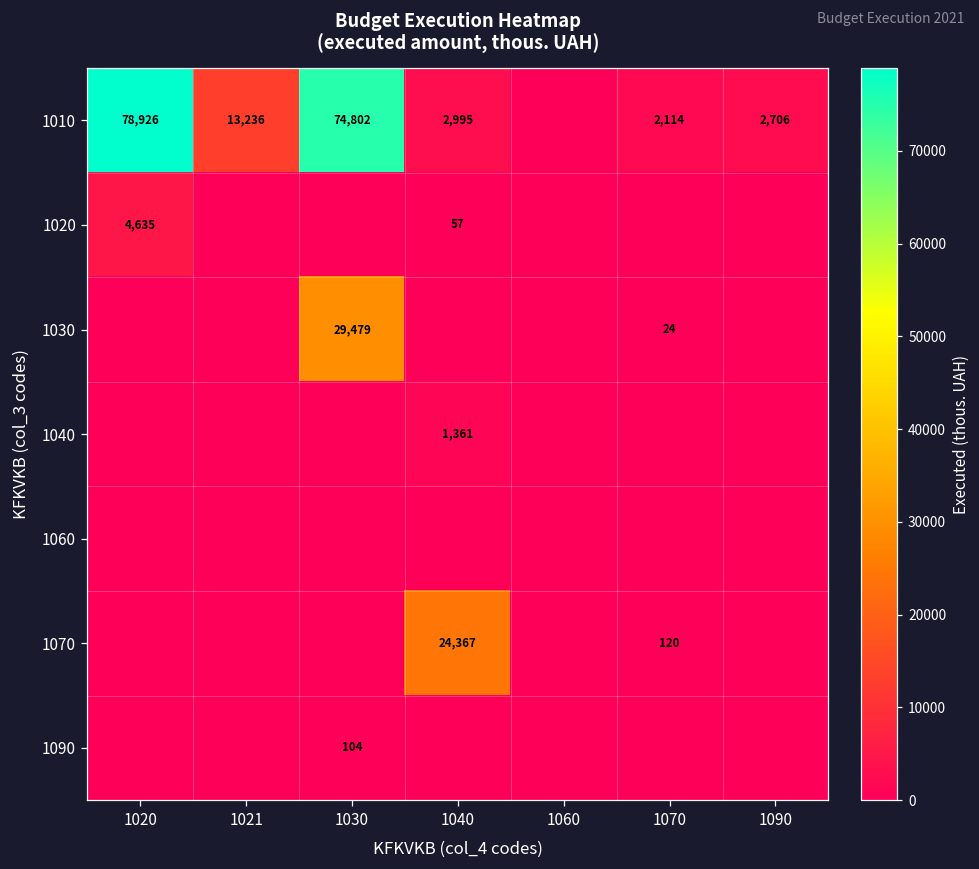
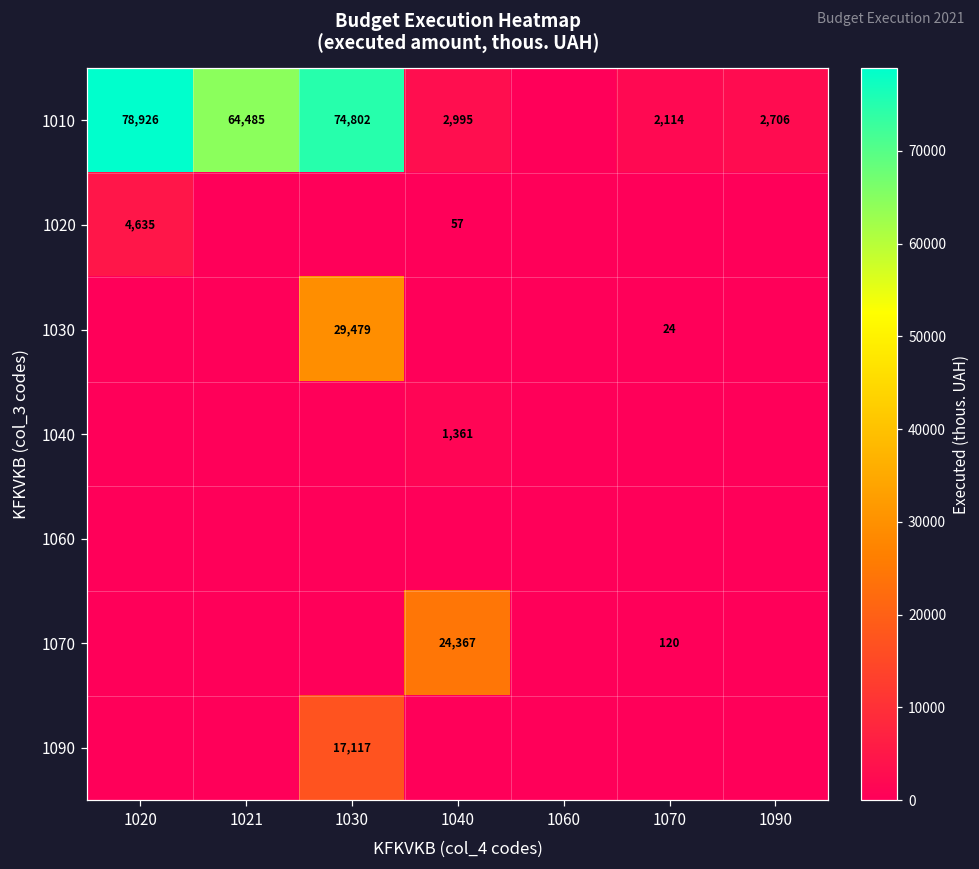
1010, 1021: 13,236 -> 64,485
1090, 1030: 104 -> 17,117
